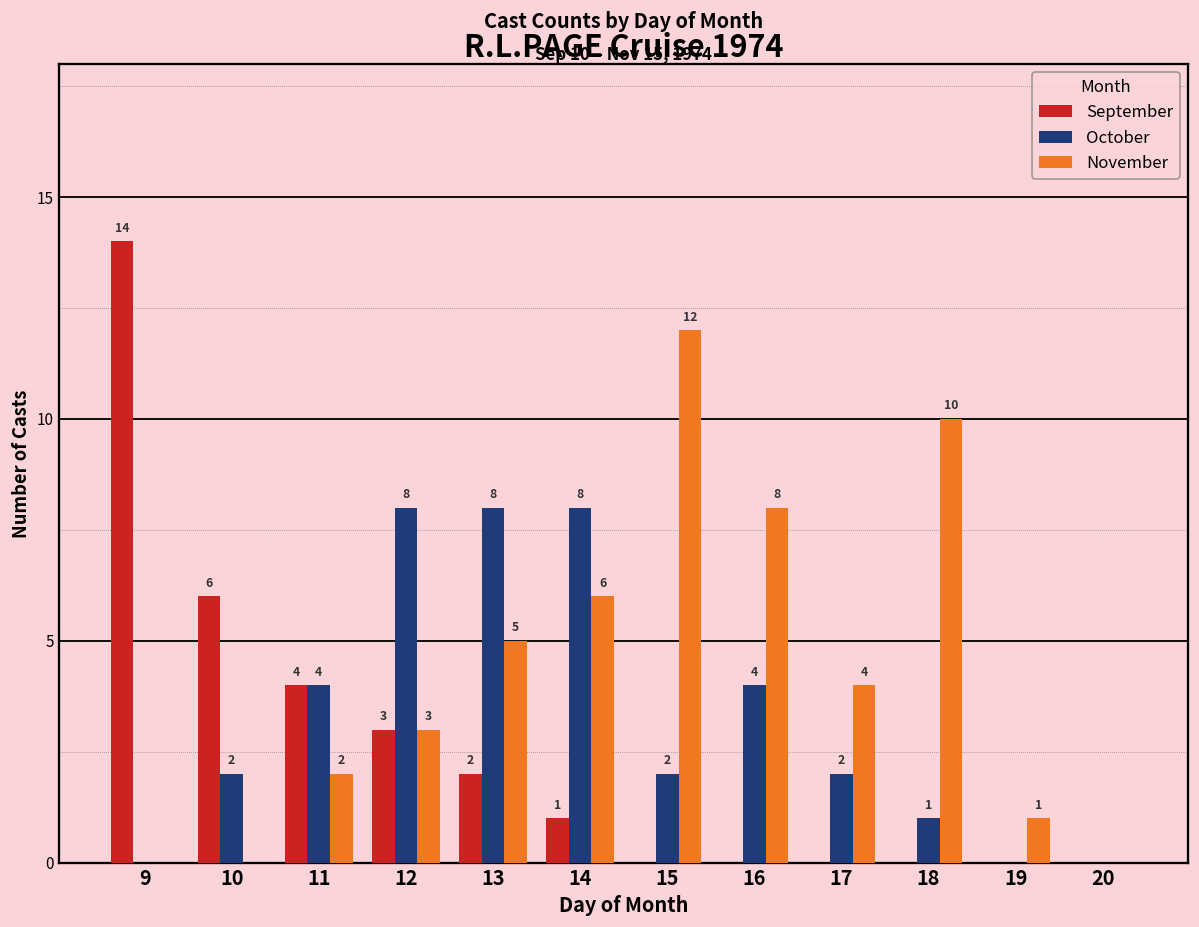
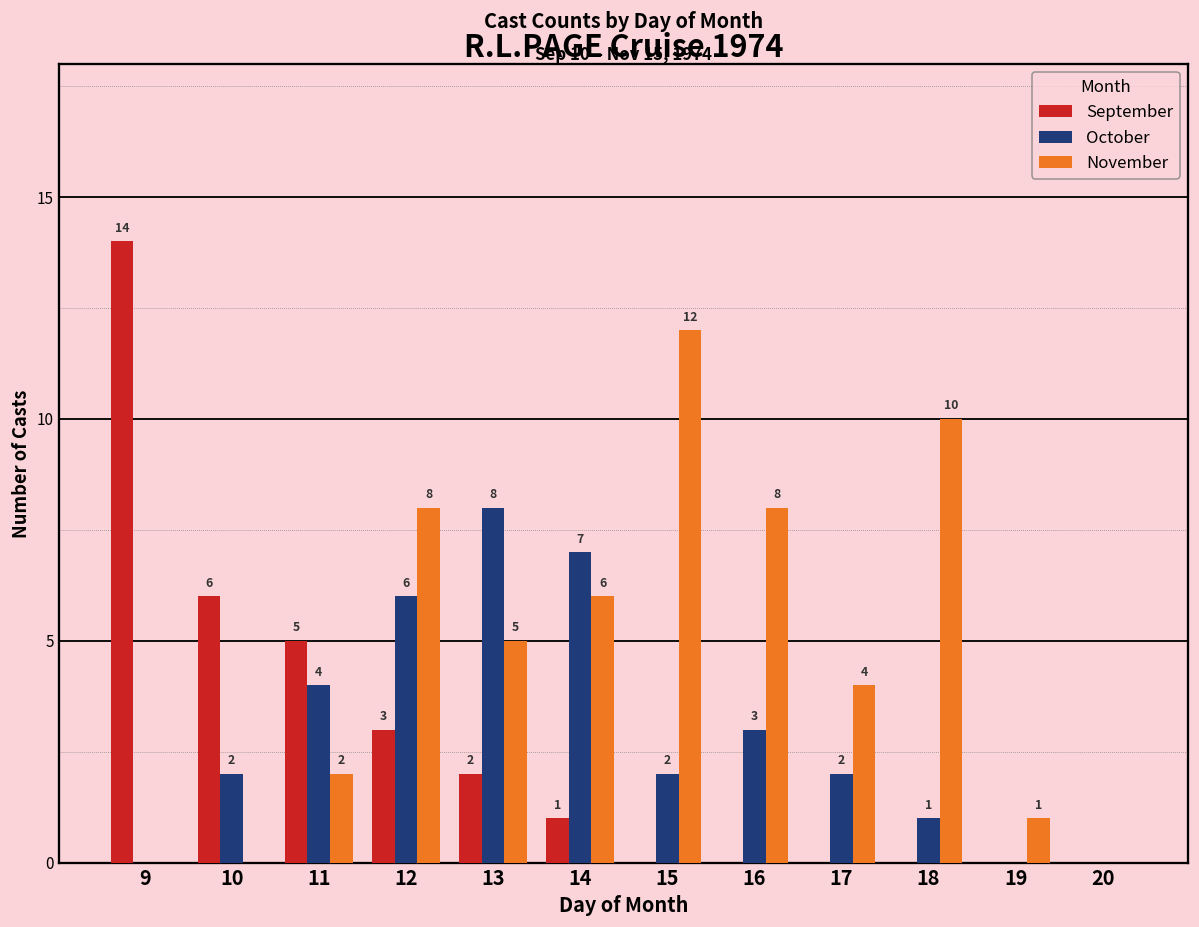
September, 11: 4 -> 5
October, 12: 8 -> 6
November, 12: 3 -> 8
October, 14: 8 -> 7
October, 16: 4 -> 3
